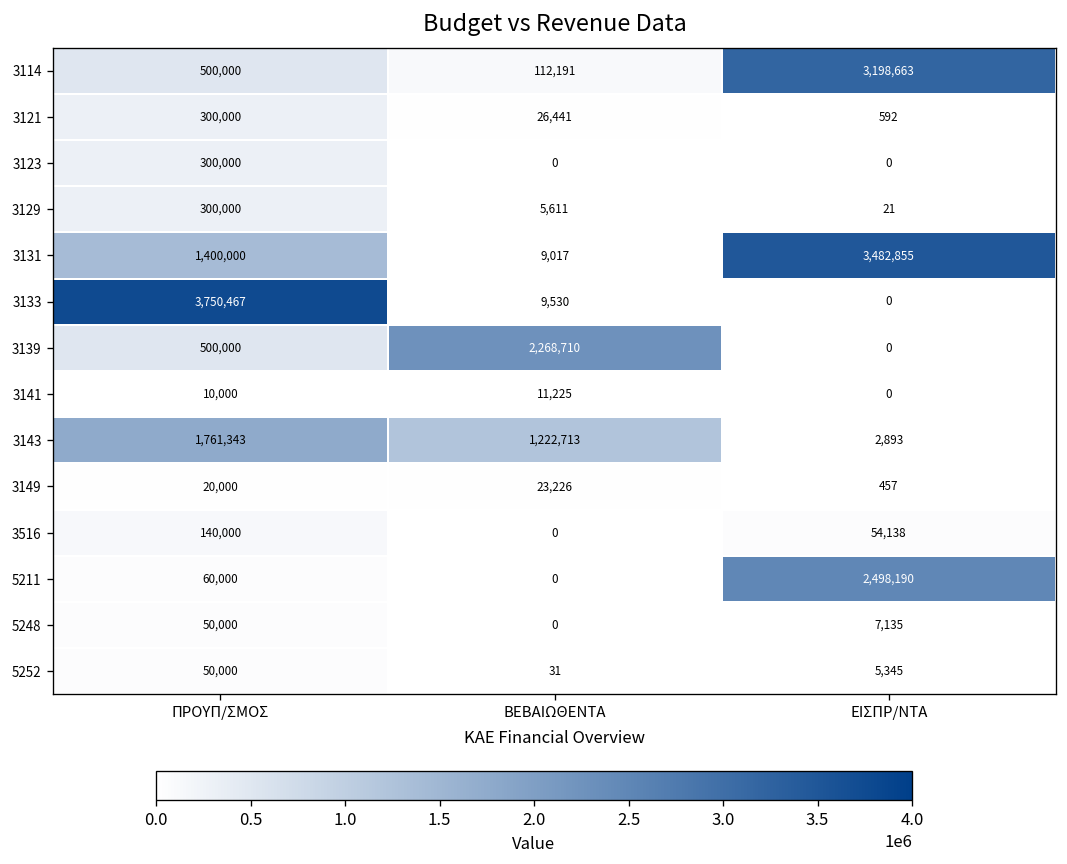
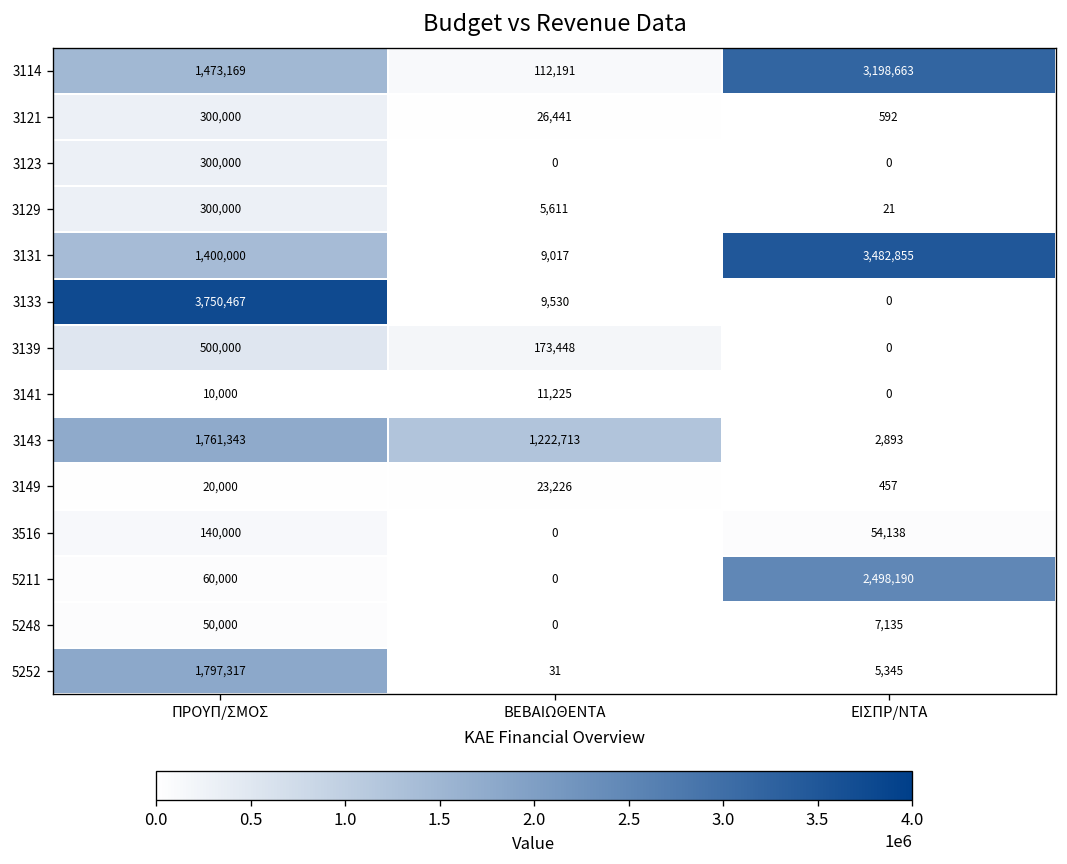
3114, ΠΡΟΥΠ/ΣΜΟΣ: 500,000 -> 1,473,169
3139, ΒΕΒΑΙΩΘΕΝΤΑ: 2,268,710 -> 173,448
5252, ΠΡΟΥΠ/ΣΜΟΣ: 50,000 -> 1,797,317
